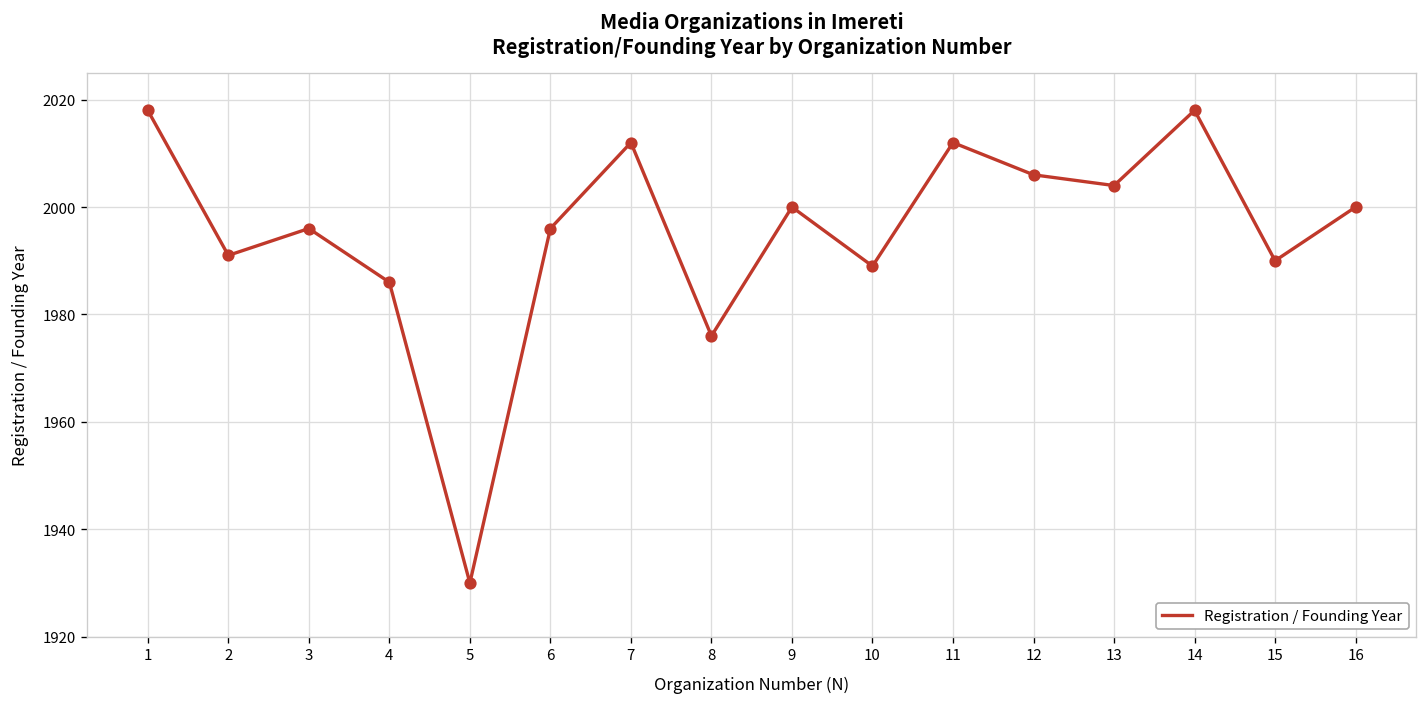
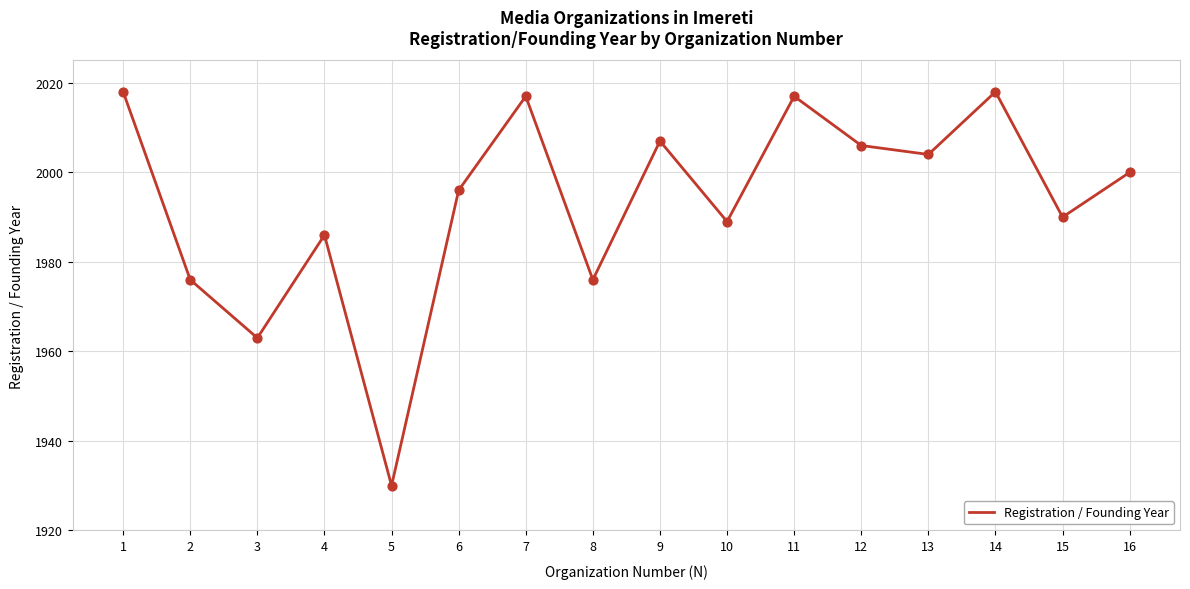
2: 1991 -> 1976
3: 1996 -> 1963
7: 2012 -> 2017
9: 2000 -> 2007
11: 2012 -> 2017
